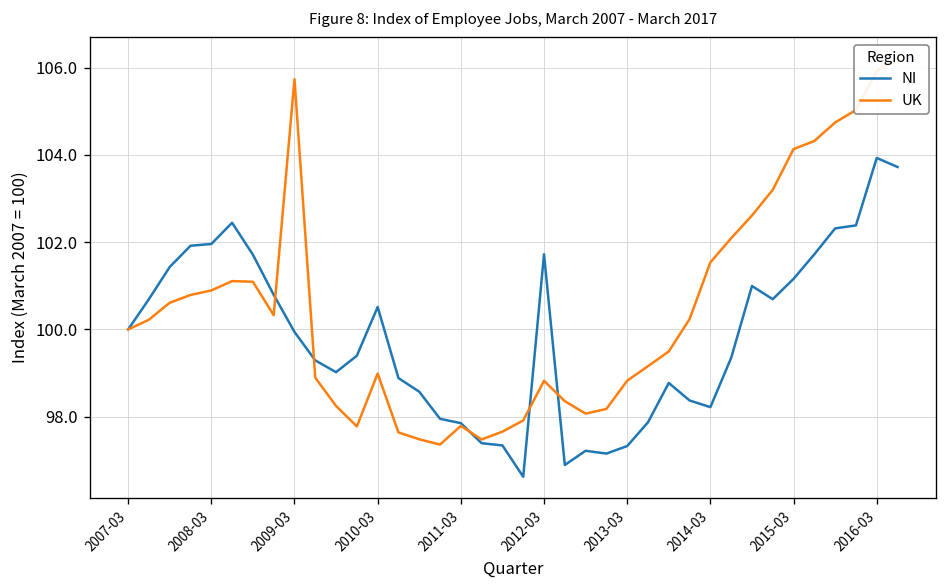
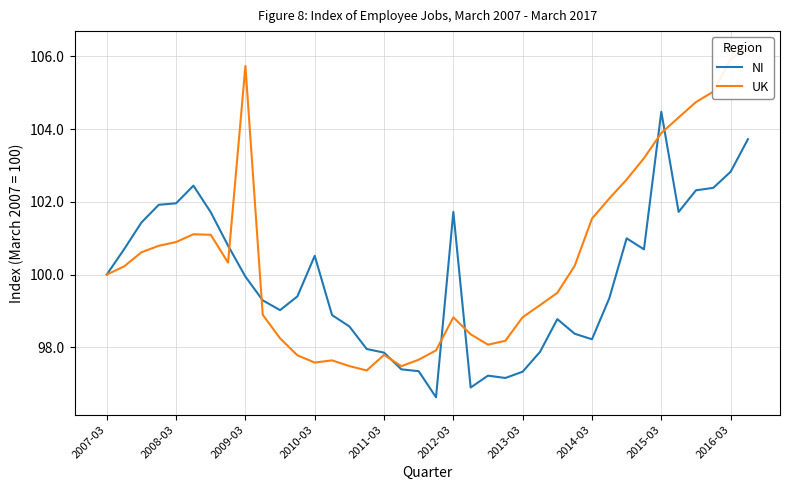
UK, 2010-03: 99.0 -> 97.6
NI, 2015-03: 101.2 -> 104.5
UK, 2015-03: 104.1 -> 103.9
NI, 2016-03: 103.9 -> 102.8
